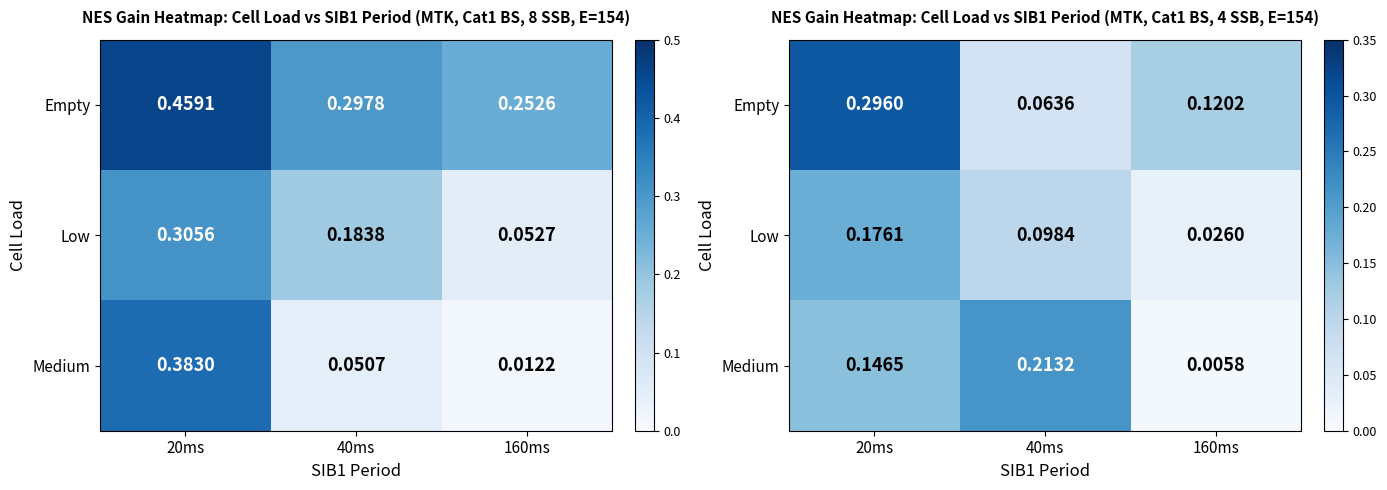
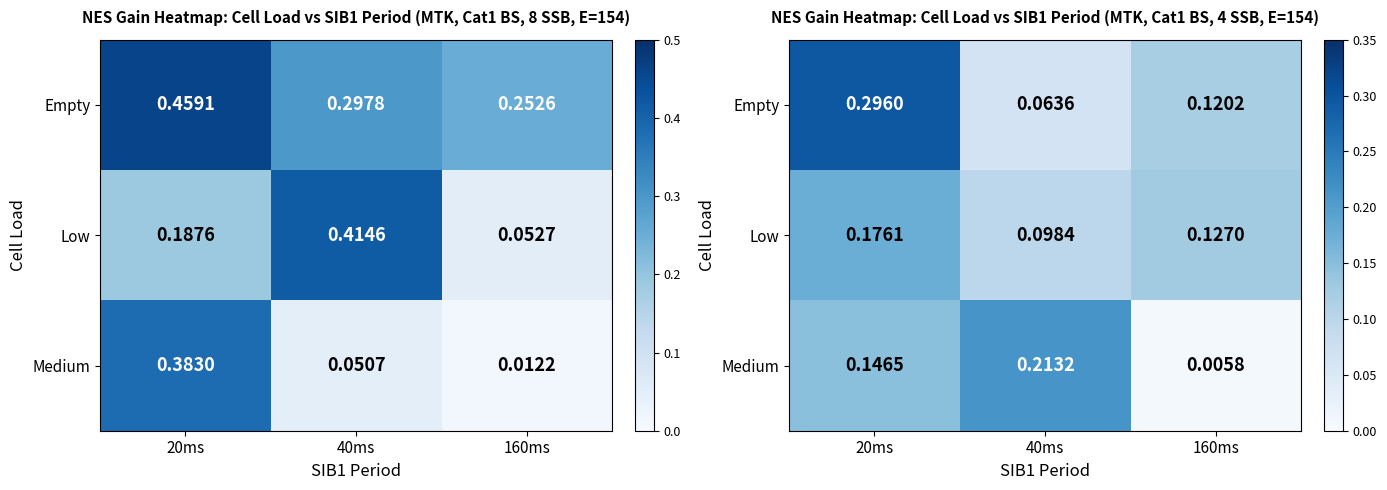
NES Gain Heatmap: Cell Load vs SIB1 Period (MTK, Cat1 BS, 8 SSB, E=154), Low, 20ms: 0.3056 -> 0.1876
NES Gain Heatmap: Cell Load vs SIB1 Period (MTK, Cat1 BS, 8 SSB, E=154), Low, 40ms: 0.1838 -> 0.4146
NES Gain Heatmap: Cell Load vs SIB1 Period (MTK, Cat1 BS, 4 SSB, E=154), Low, 160ms: 0.0260 -> 0.1270
